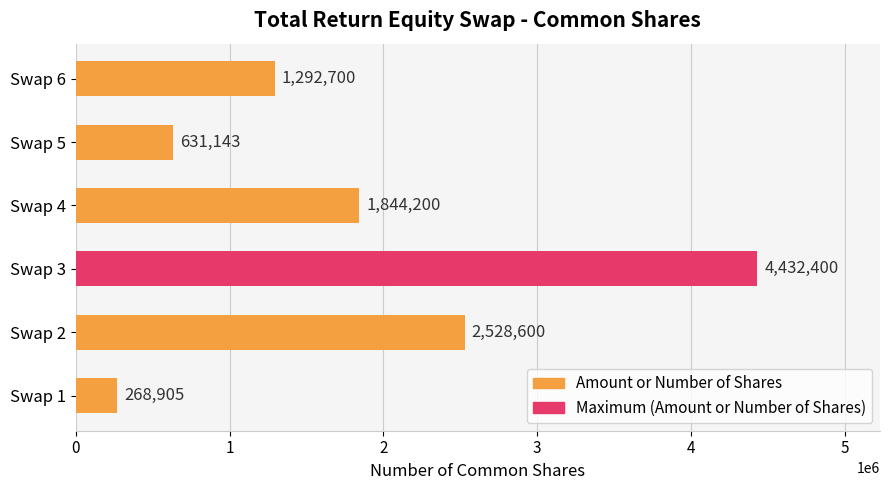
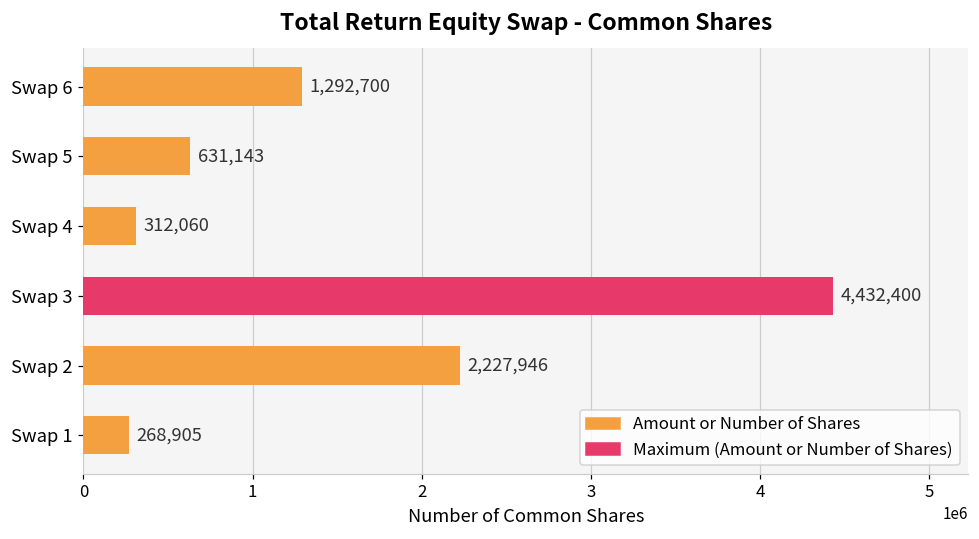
Swap 4: 1,844,200 -> 312,060
Swap 2: 2,528,600 -> 2,227,946
